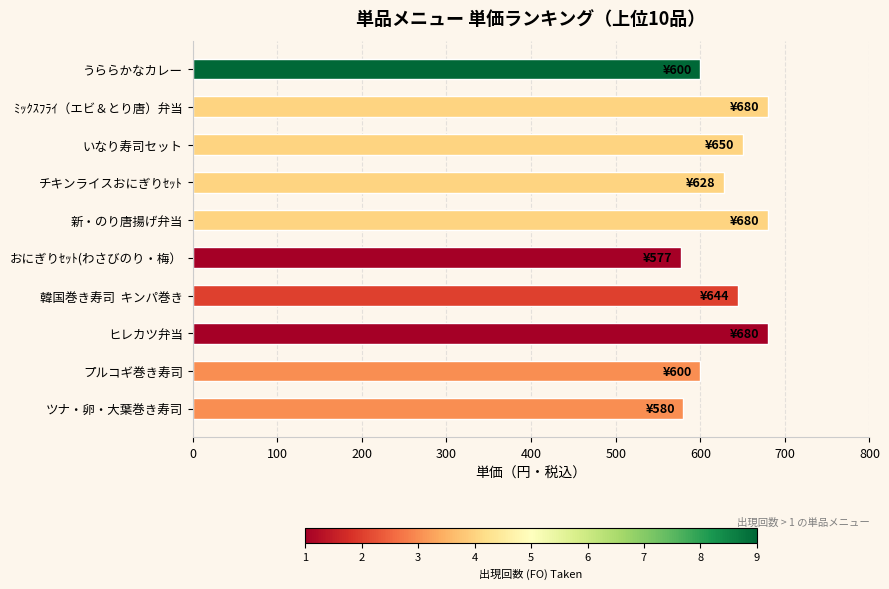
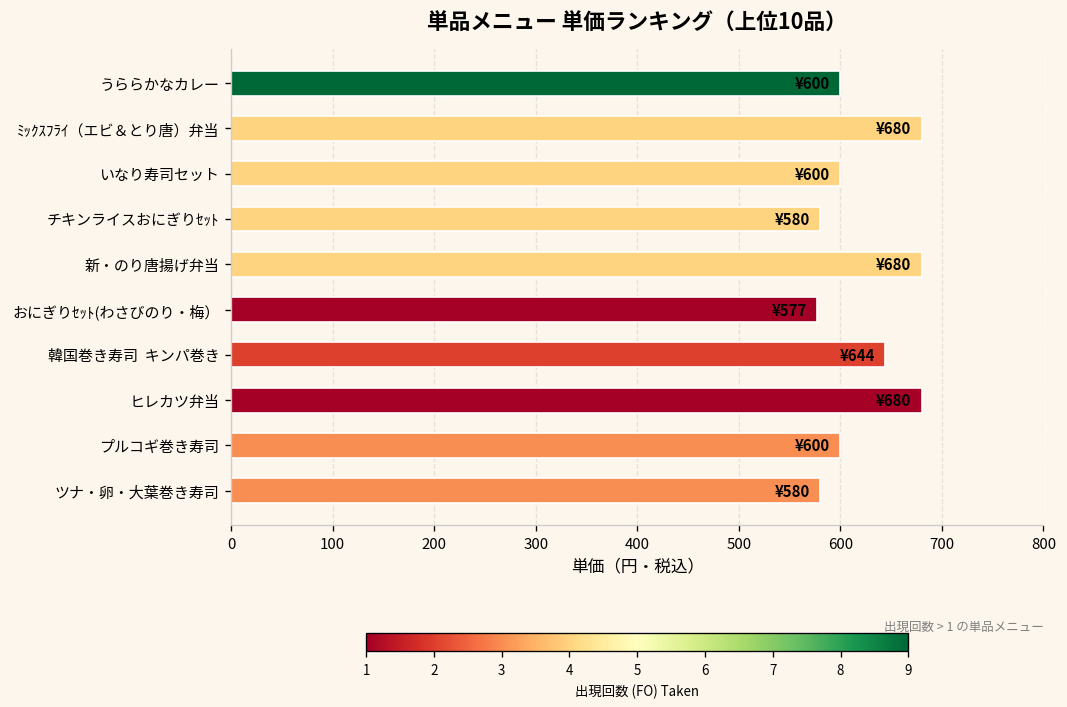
いなり寿司セット: ¥650 -> ¥600
チキンライスおにぎりｾｯﾄ: ¥628 -> ¥580
